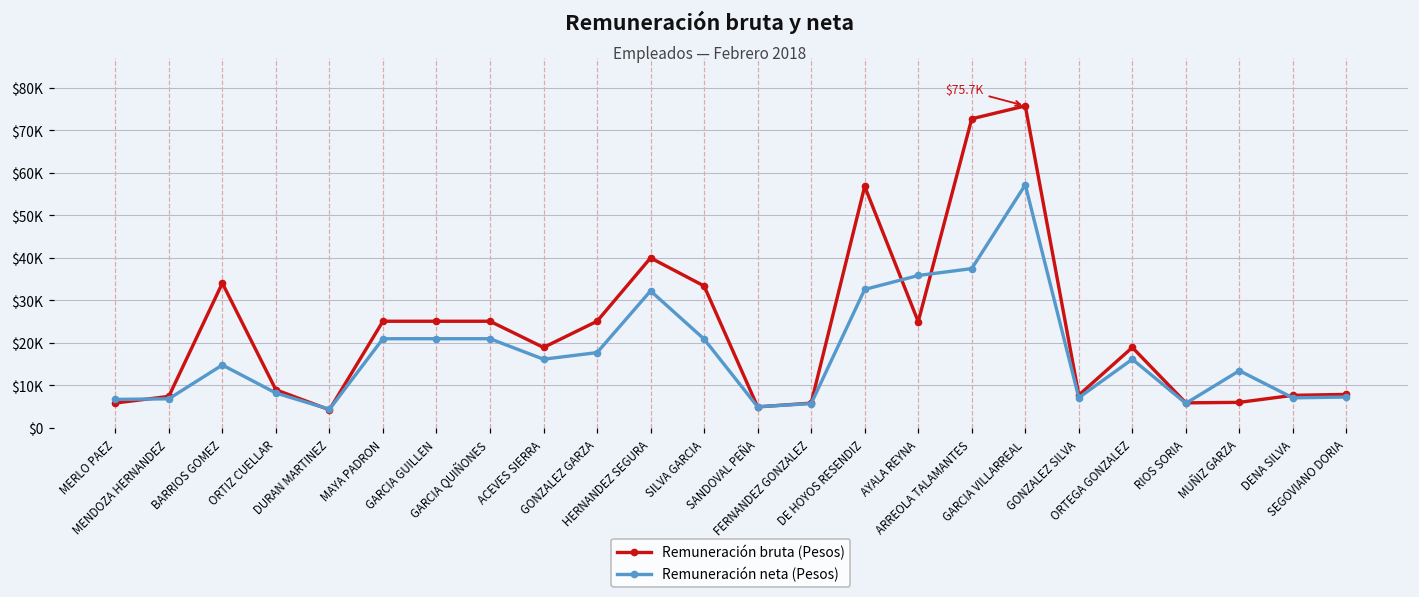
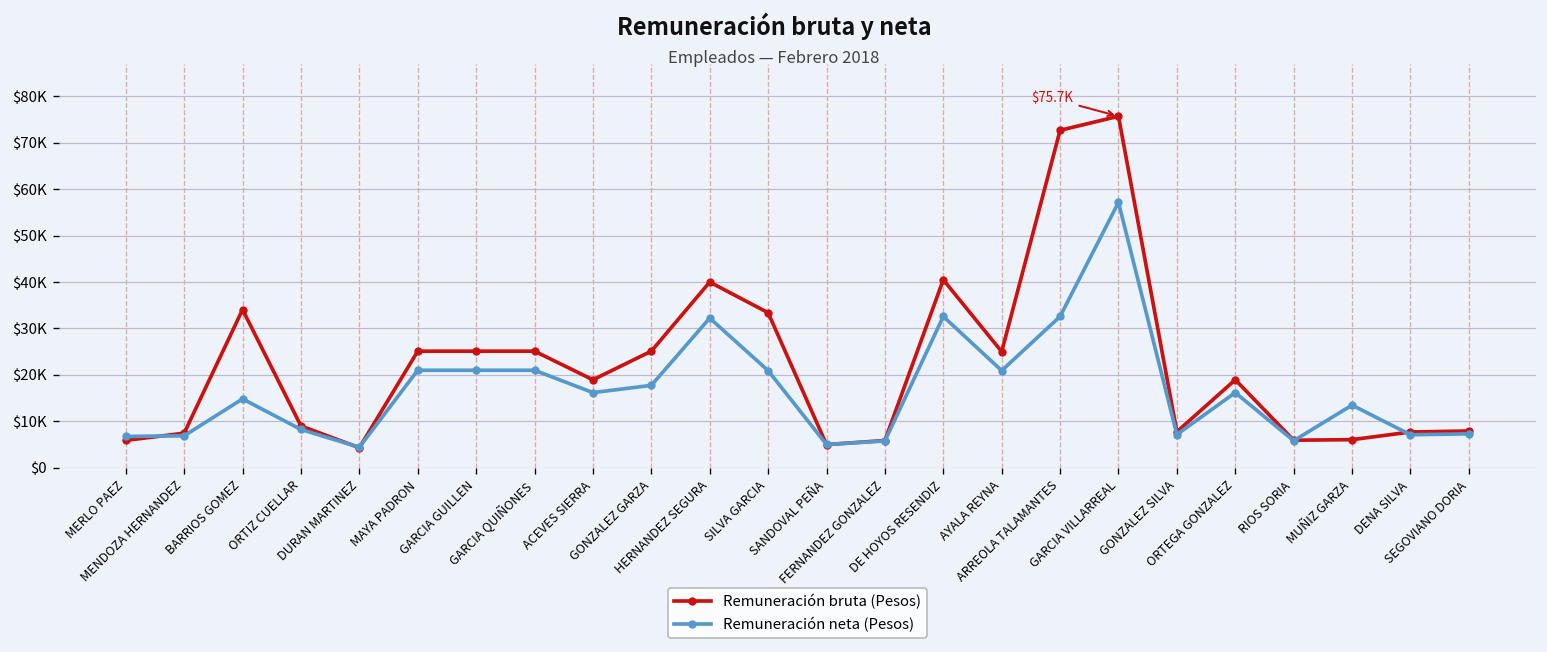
Remuneración bruta (Pesos), DE HOYOS RESENDIZ: $57000 -> $41000
Remuneración neta (Pesos), AYALA REYNA: $36000 -> $21000
Remuneración neta (Pesos), ARREOLA TALAMANTES: $37000 -> $33000
